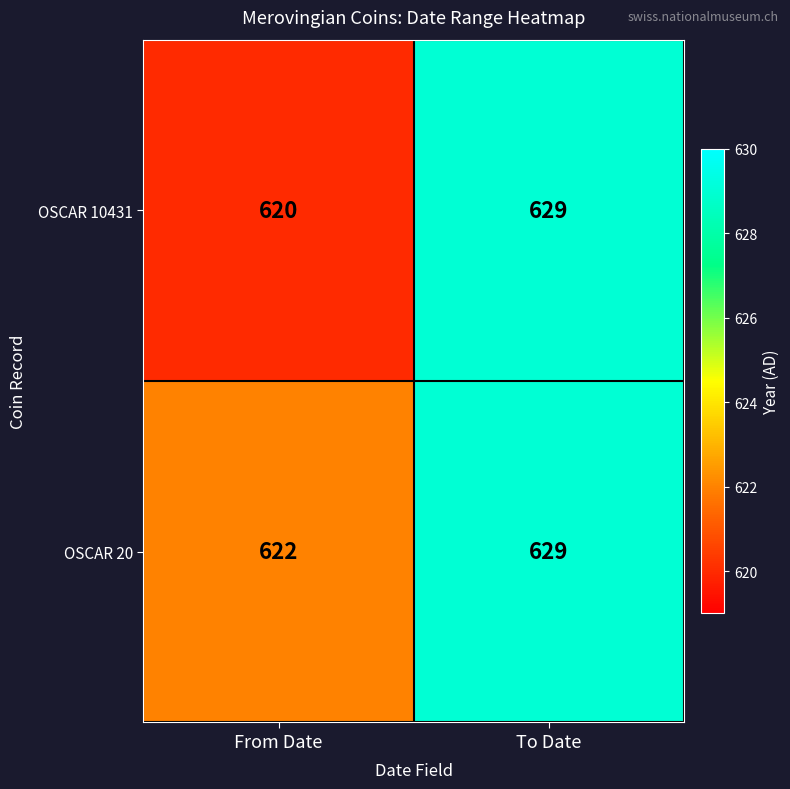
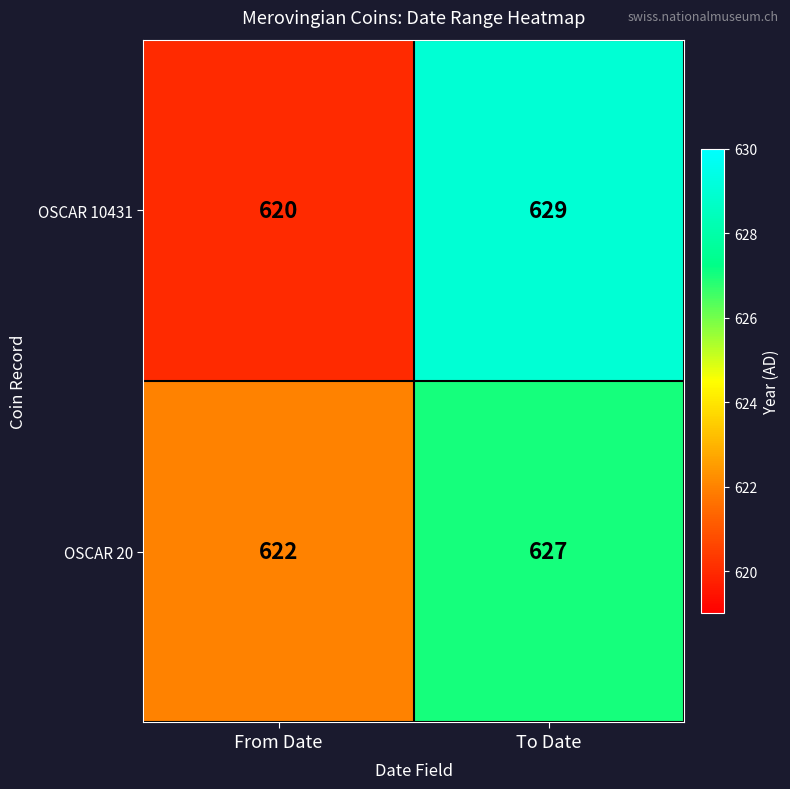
OSCAR 20, To Date: 629 -> 627
